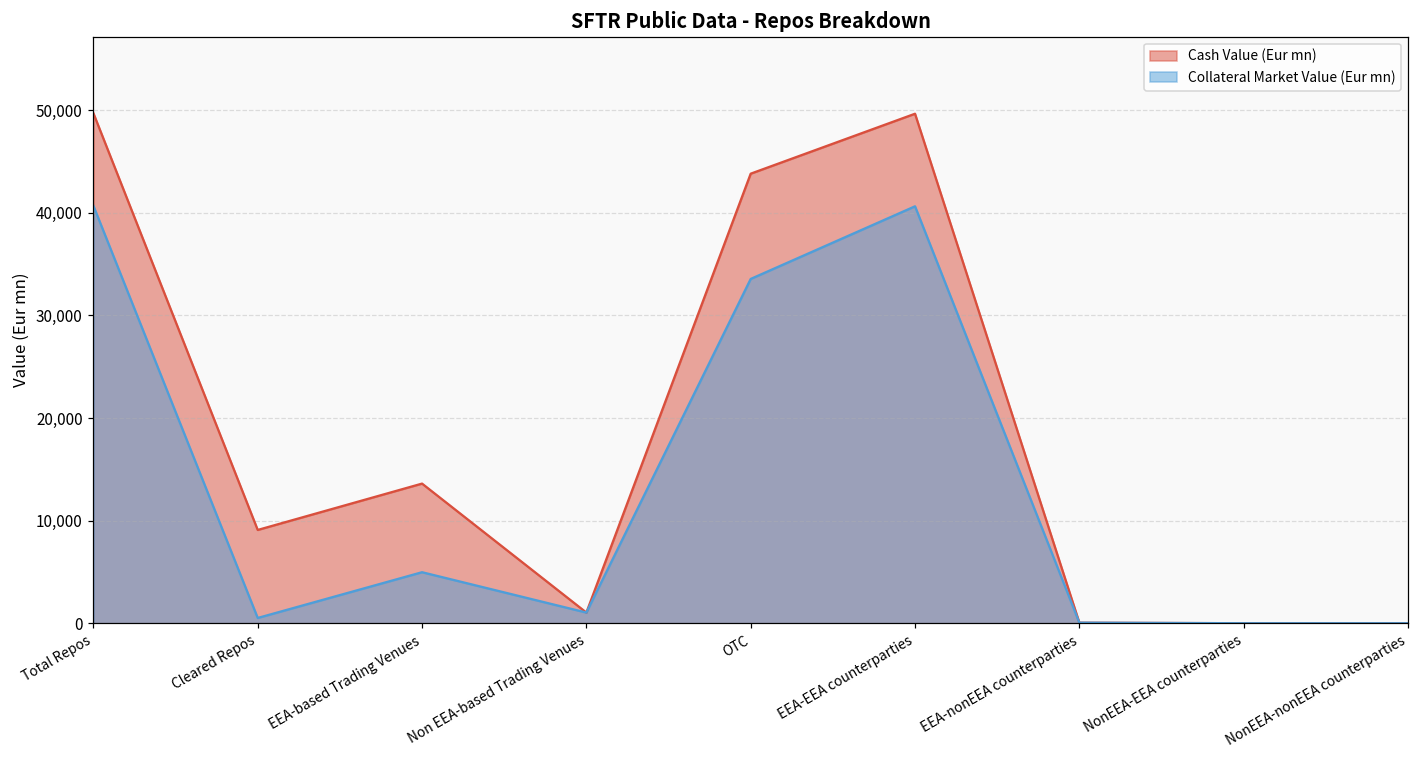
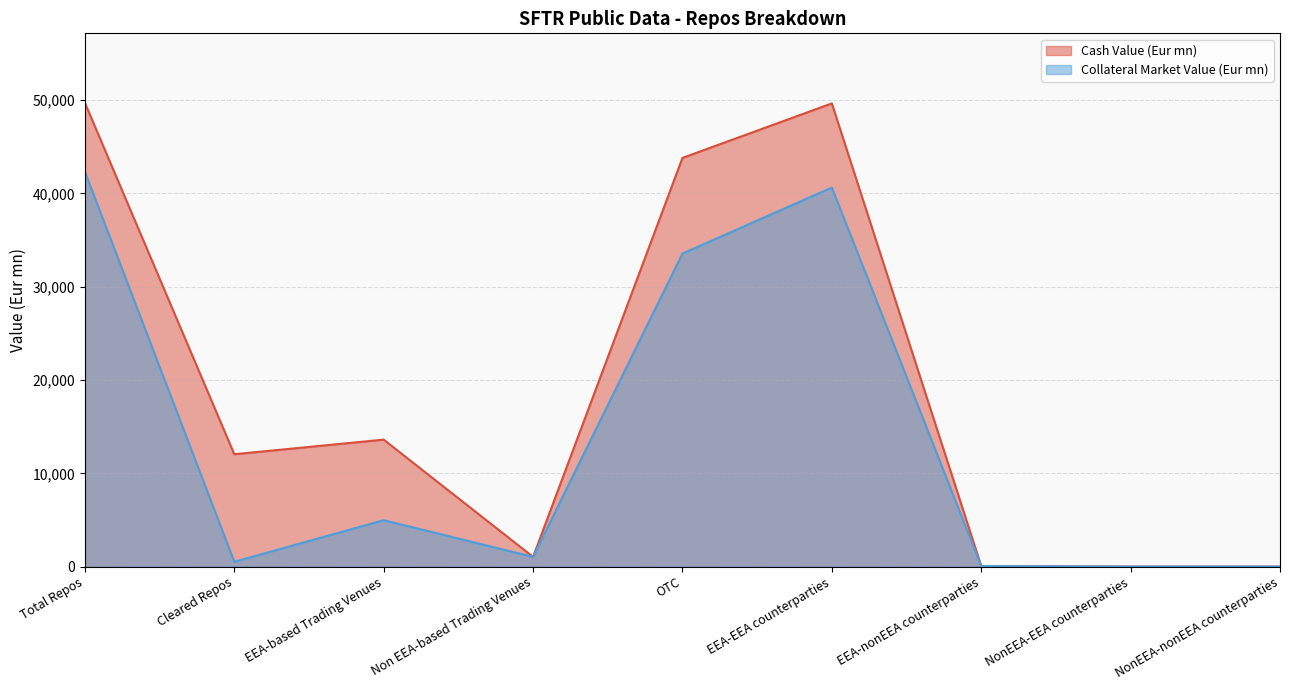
Collateral Market Value (Eur mn), Total Repos: 41,000 -> 42,000
Cash Value (Eur mn), Cleared Repos: 9,000 -> 12,000
